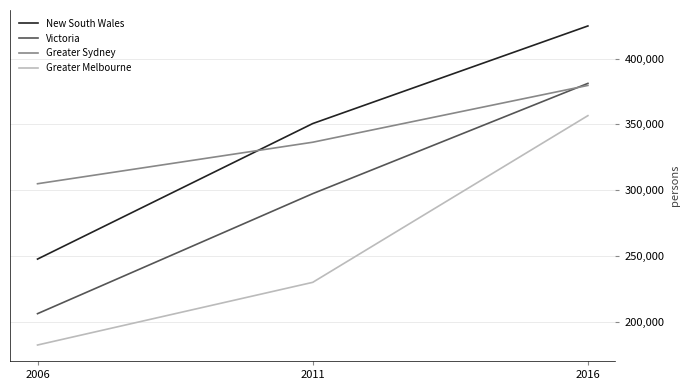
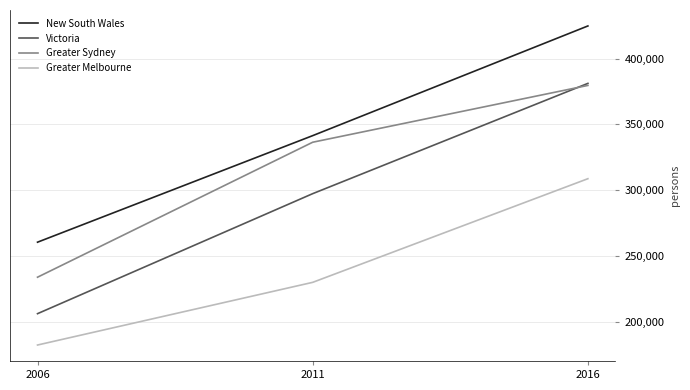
New South Wales, 2006: 248,000 -> 261,000
Greater Sydney, 2006: 305,000 -> 234,000
New South Wales, 2011: 351,000 -> 341,000
Greater Melbourne, 2016: 357,000 -> 309,000
